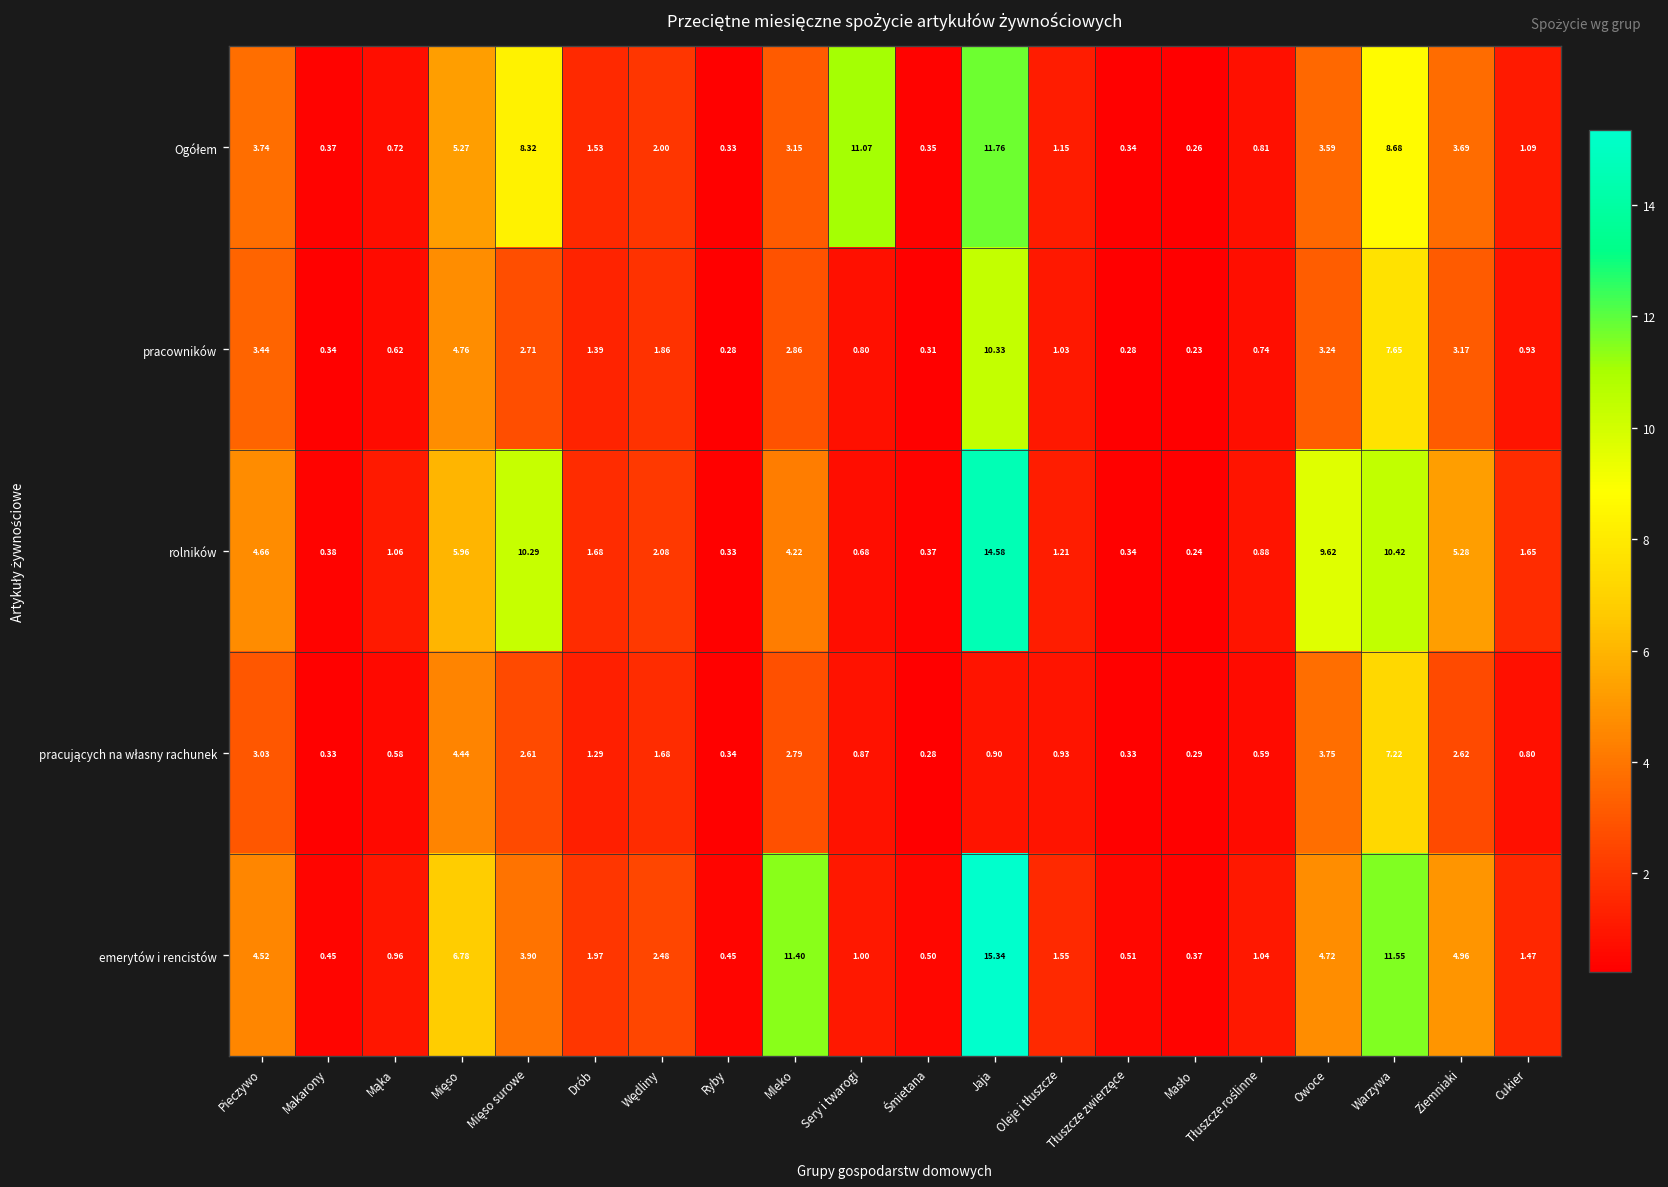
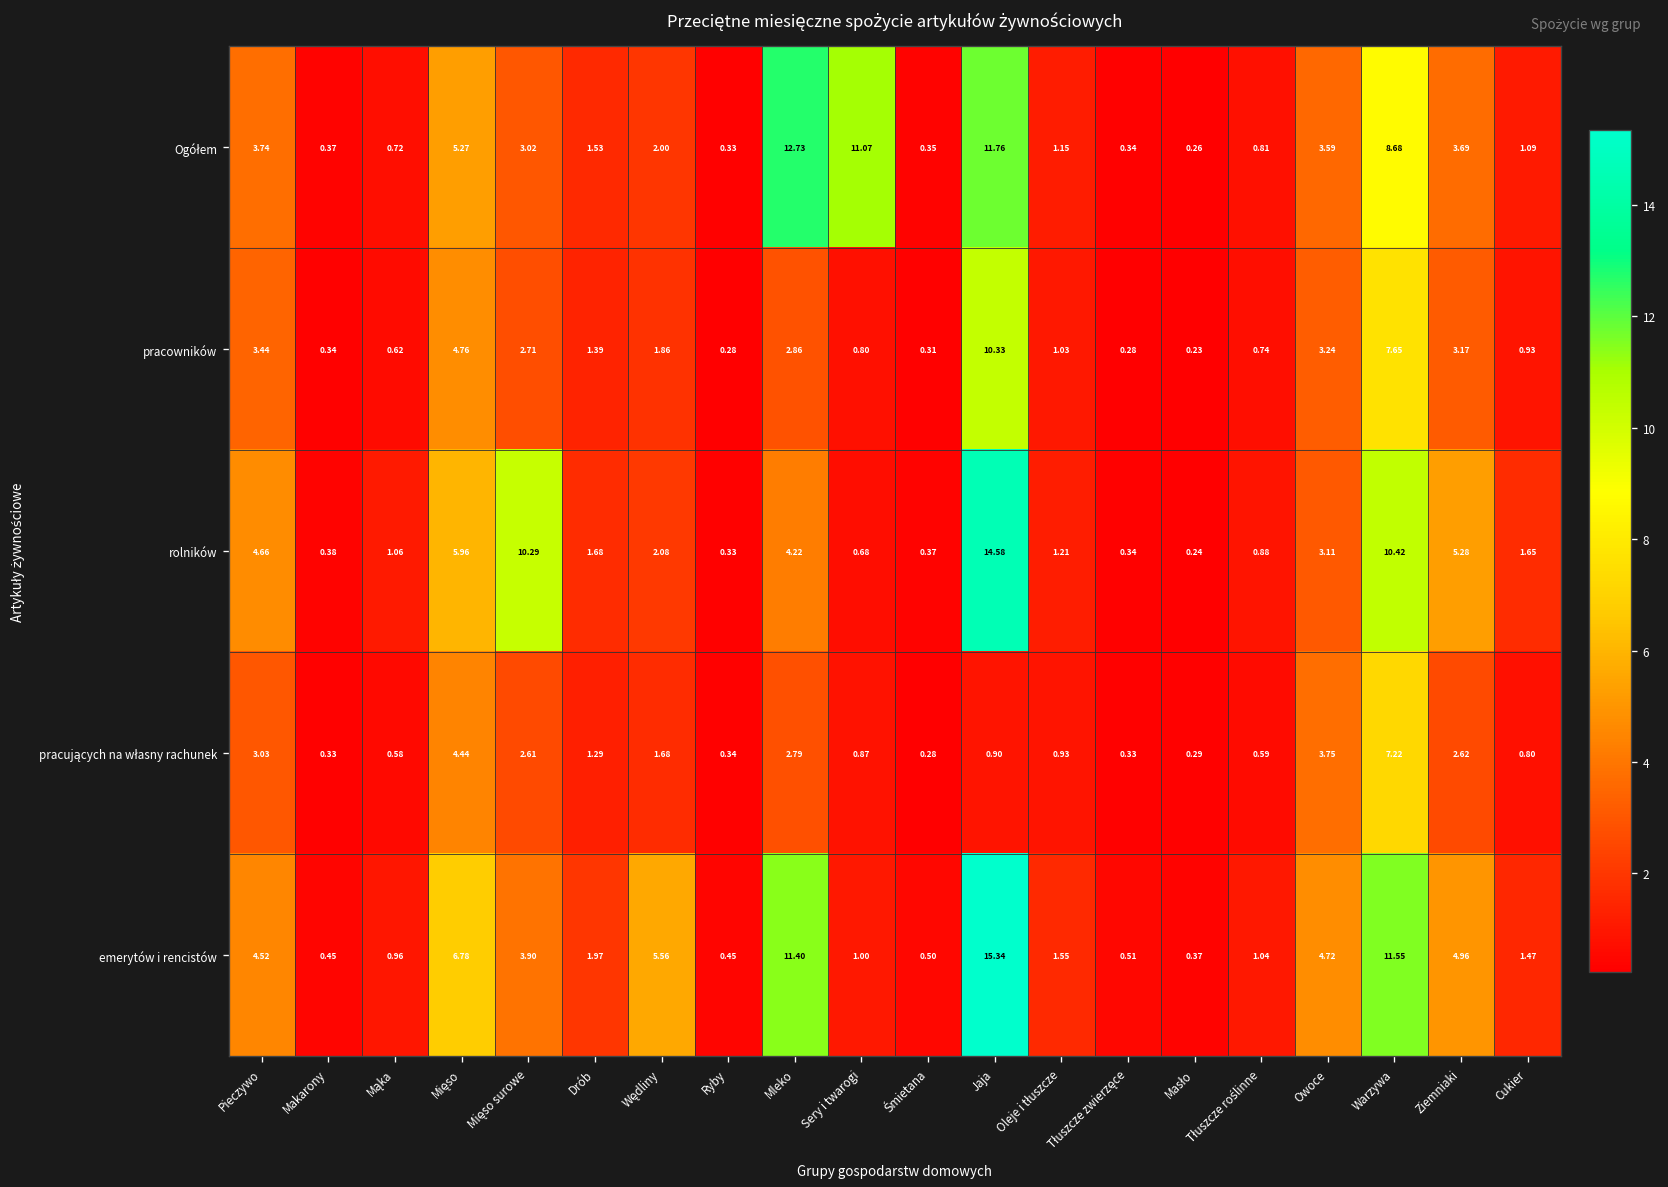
Ogółem, Mięso surowe: 8.32 -> 3.02
Ogółem, Mleko: 3.15 -> 12.73
rolników, Owoce: 9.62 -> 3.11
emerytów i rencistów, Wędliny: 2.48 -> 5.56
